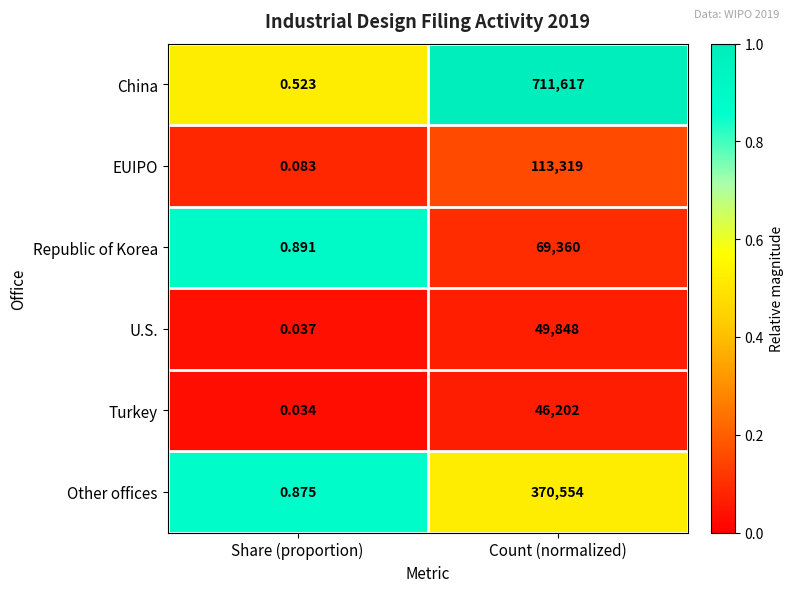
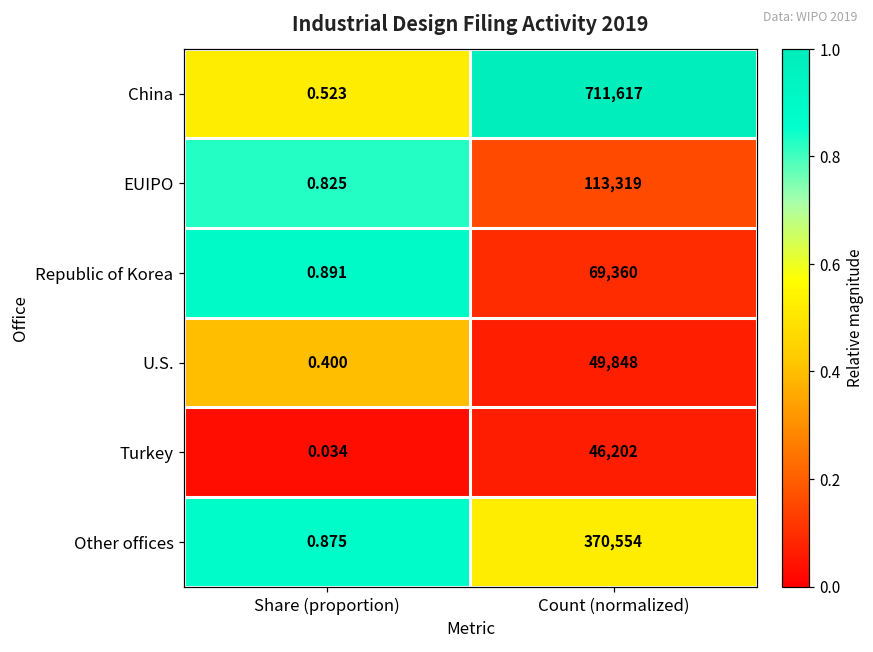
EUIPO, Share (proportion): 0.083 -> 0.825
U.S., Share (proportion): 0.037 -> 0.400
